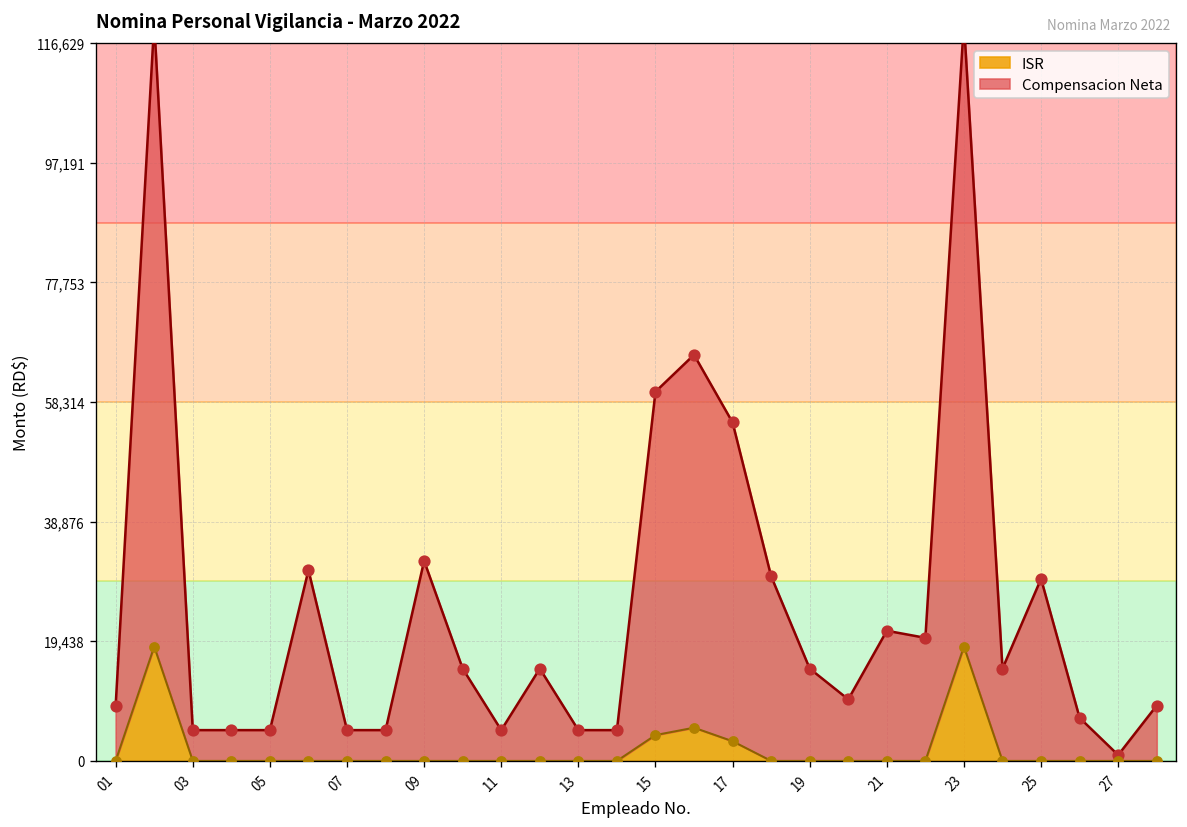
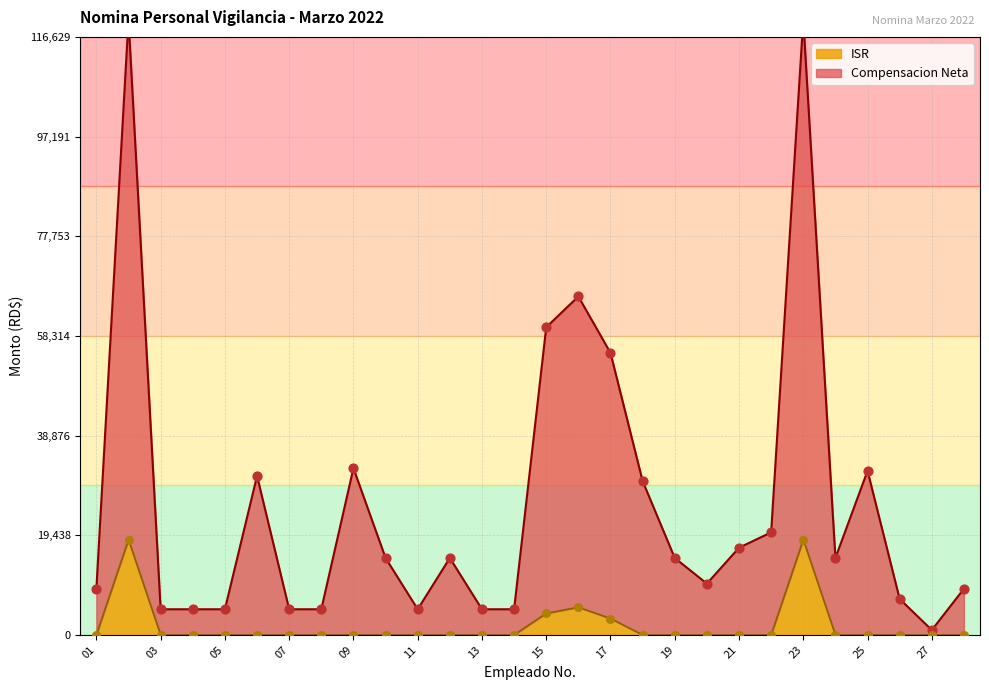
Compensacion Neta, 21: 21,000 -> 17,000
Compensacion Neta, 25: 30,000 -> 32,000
